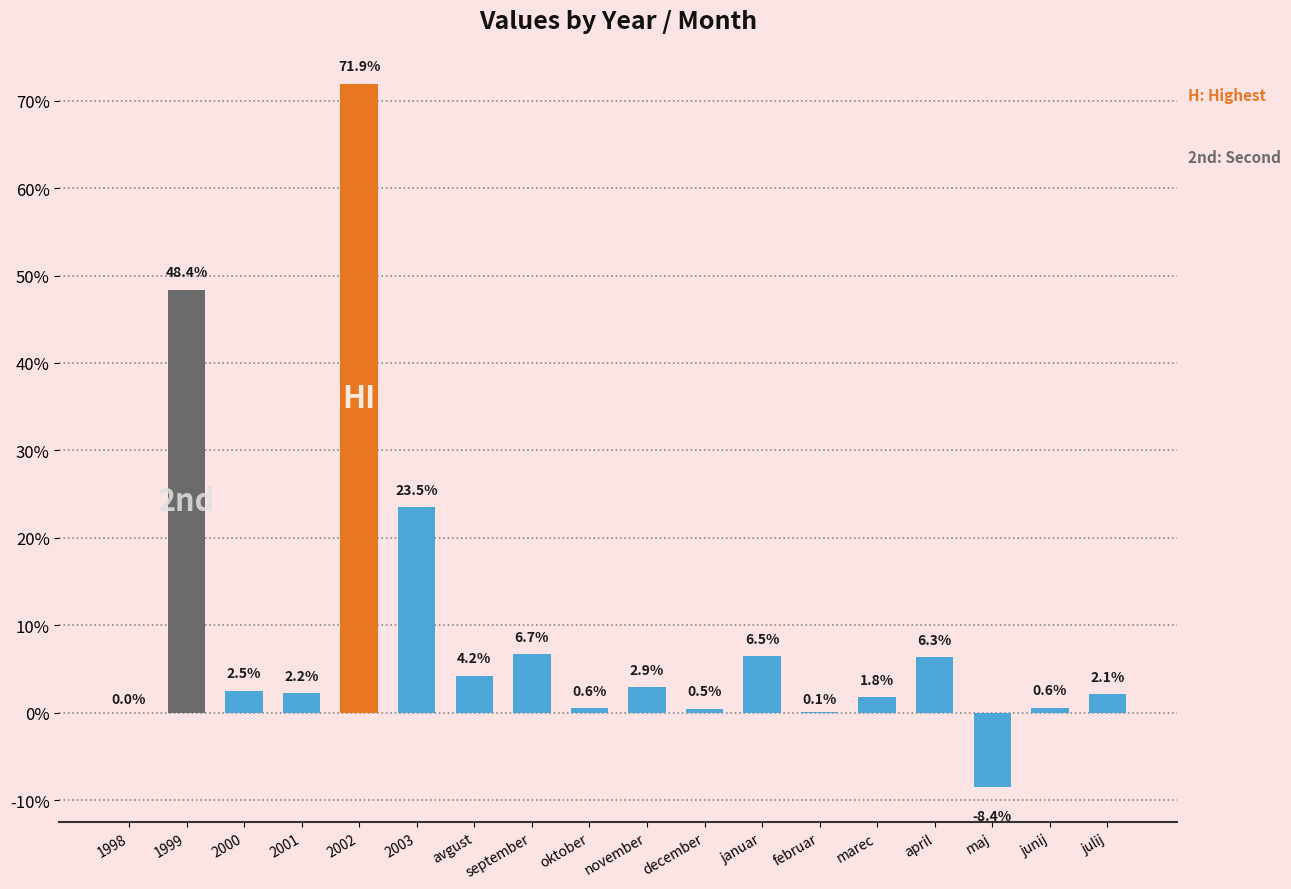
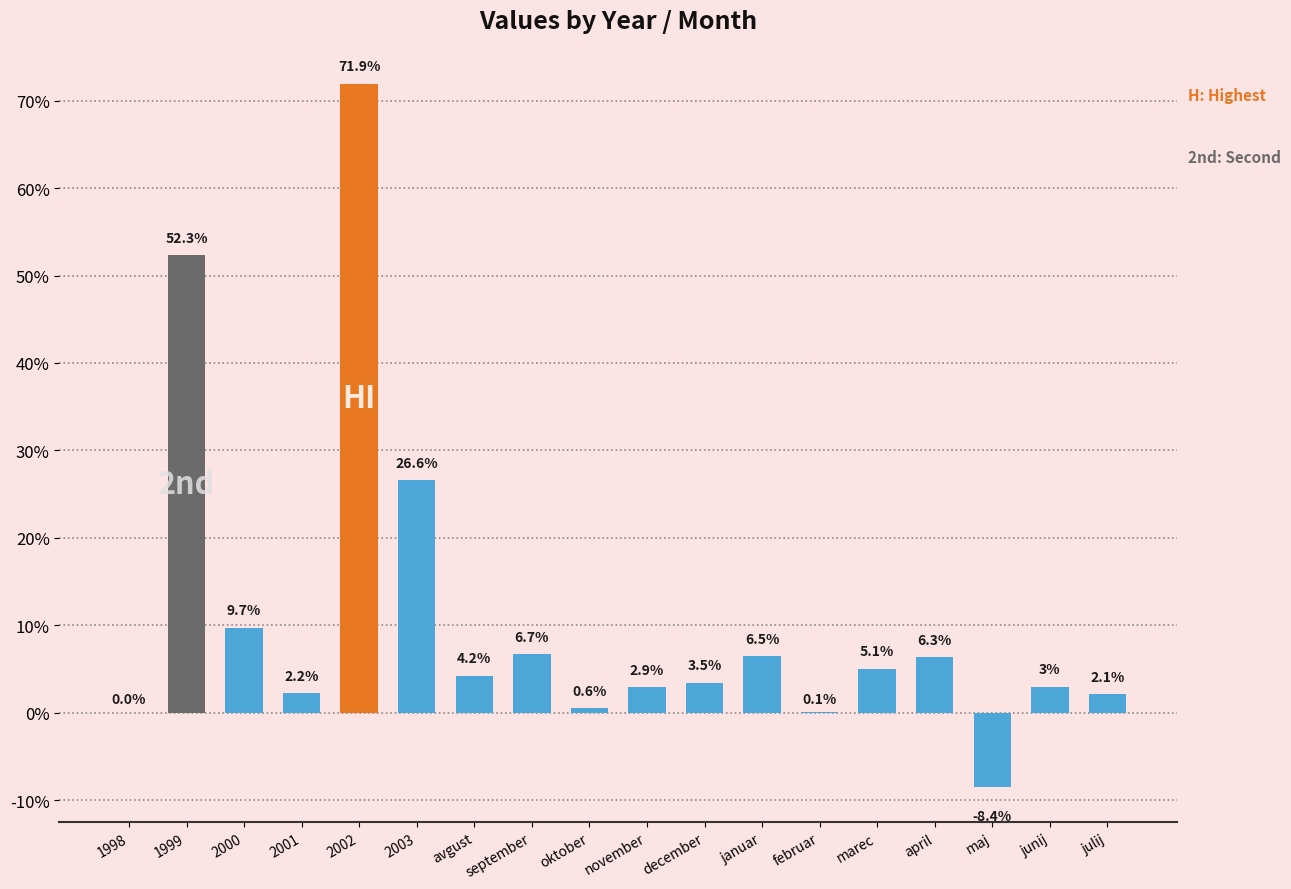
1999: 48.4% -> 52.3%
2000: 2.5% -> 9.7%
2003: 23.5% -> 26.6%
december: 0.5% -> 3.5%
marec: 1.8% -> 5.1%
junij: 0.6% -> 3%
